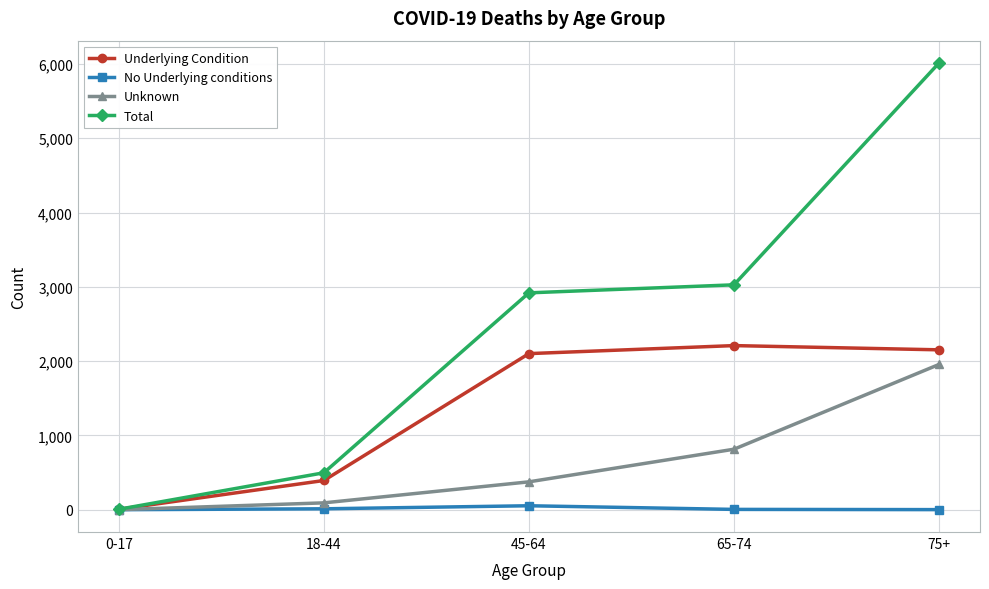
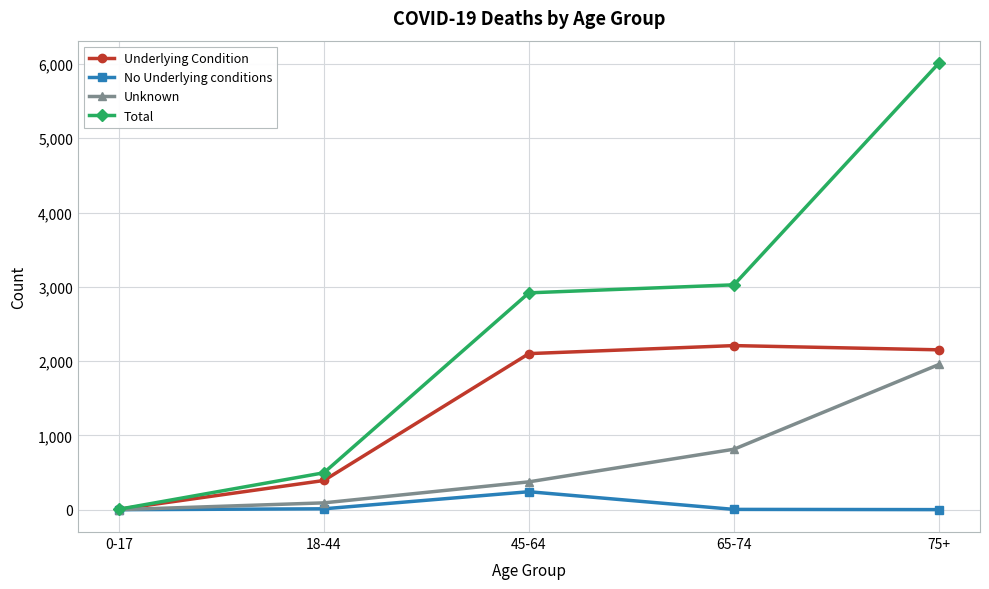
No Underlying conditions, 45-64: 100 -> 200
